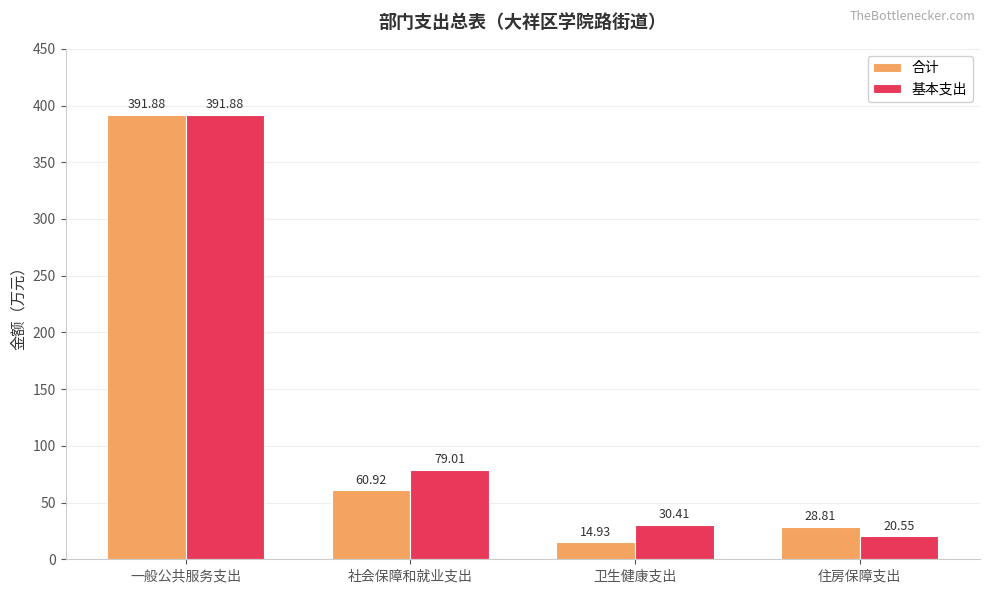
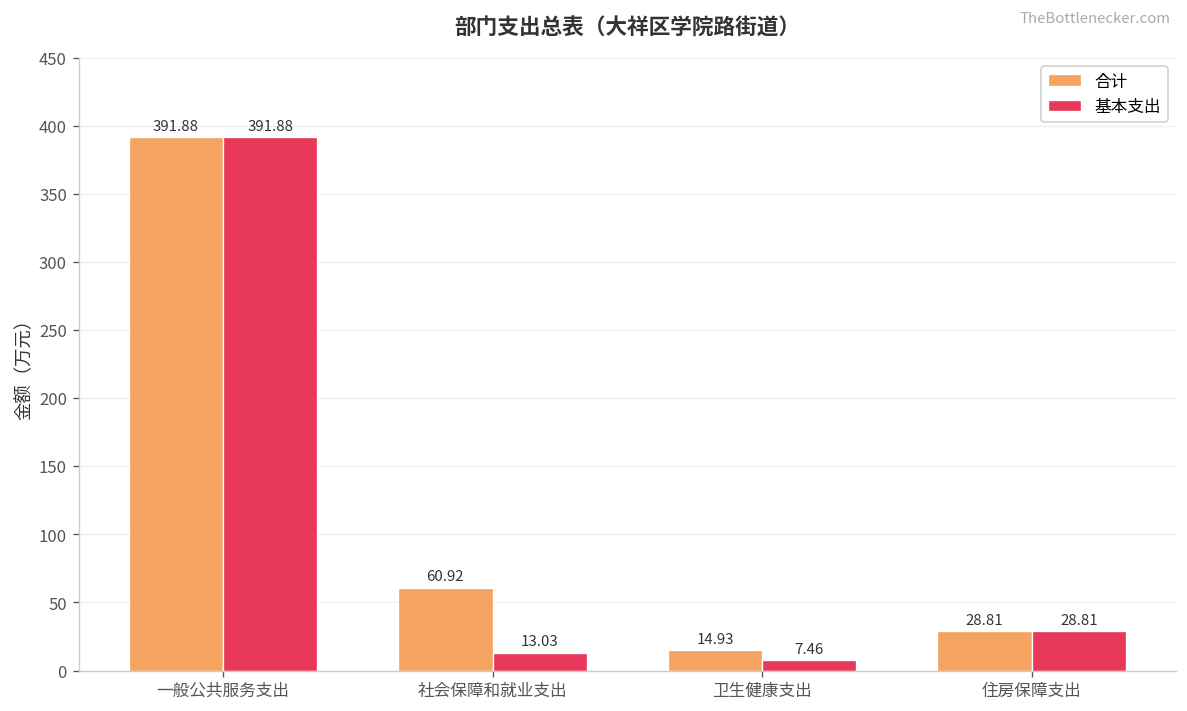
基本支出, 社会保障和就业支出: 79.01 -> 13.03
基本支出, 卫生健康支出: 30.41 -> 7.46
基本支出, 住房保障支出: 20.55 -> 28.81
